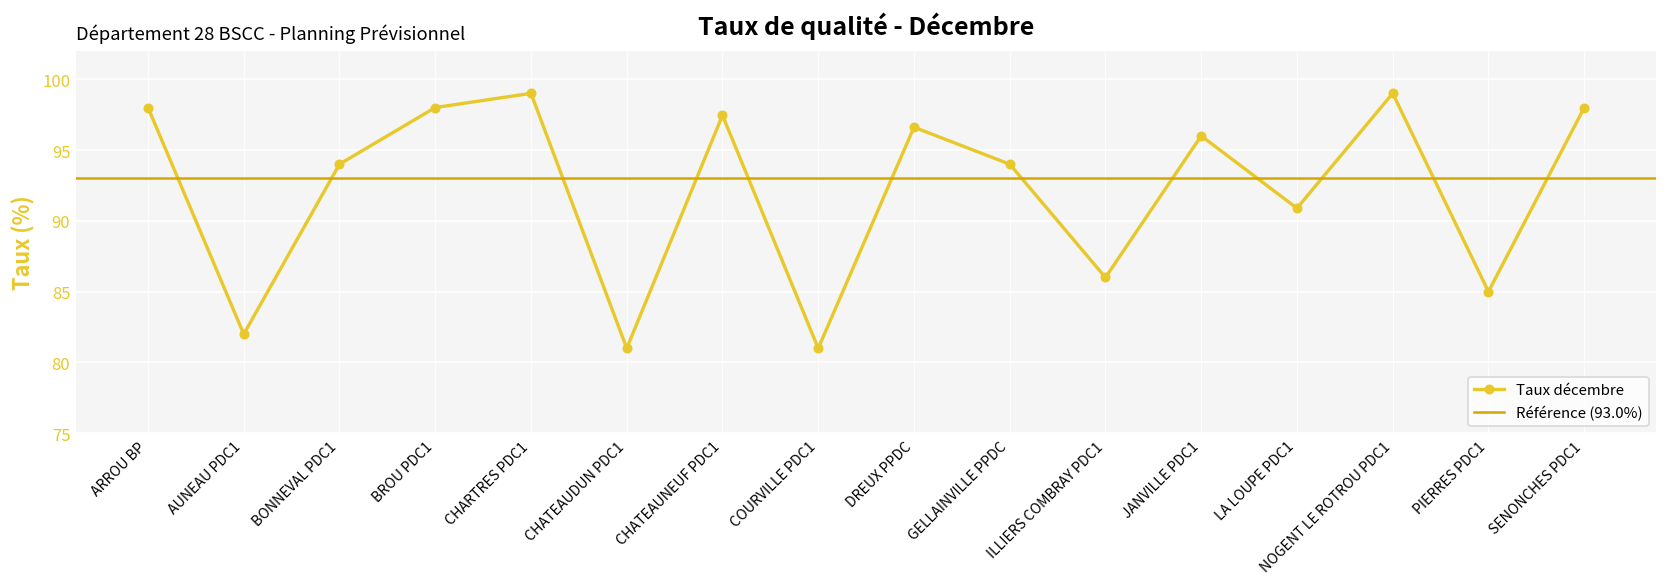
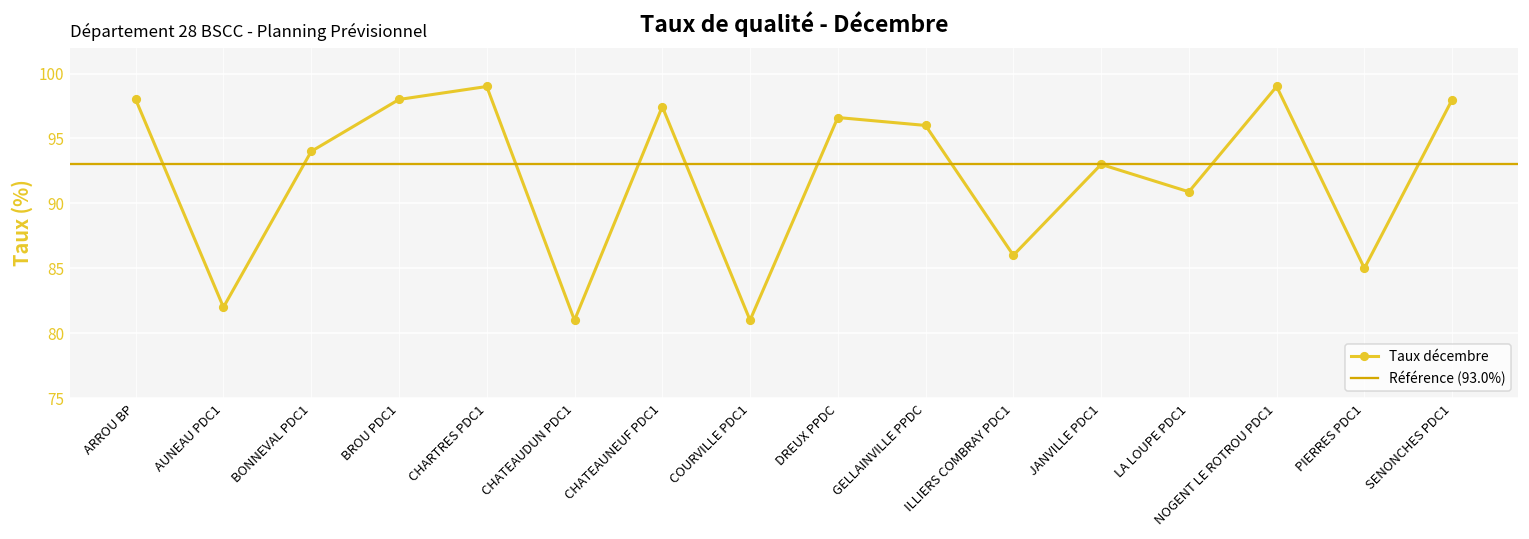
GELLAINVILLE PPDC: 94.0 -> 96.0
JANVILLE PDC1: 96.0 -> 93.0
